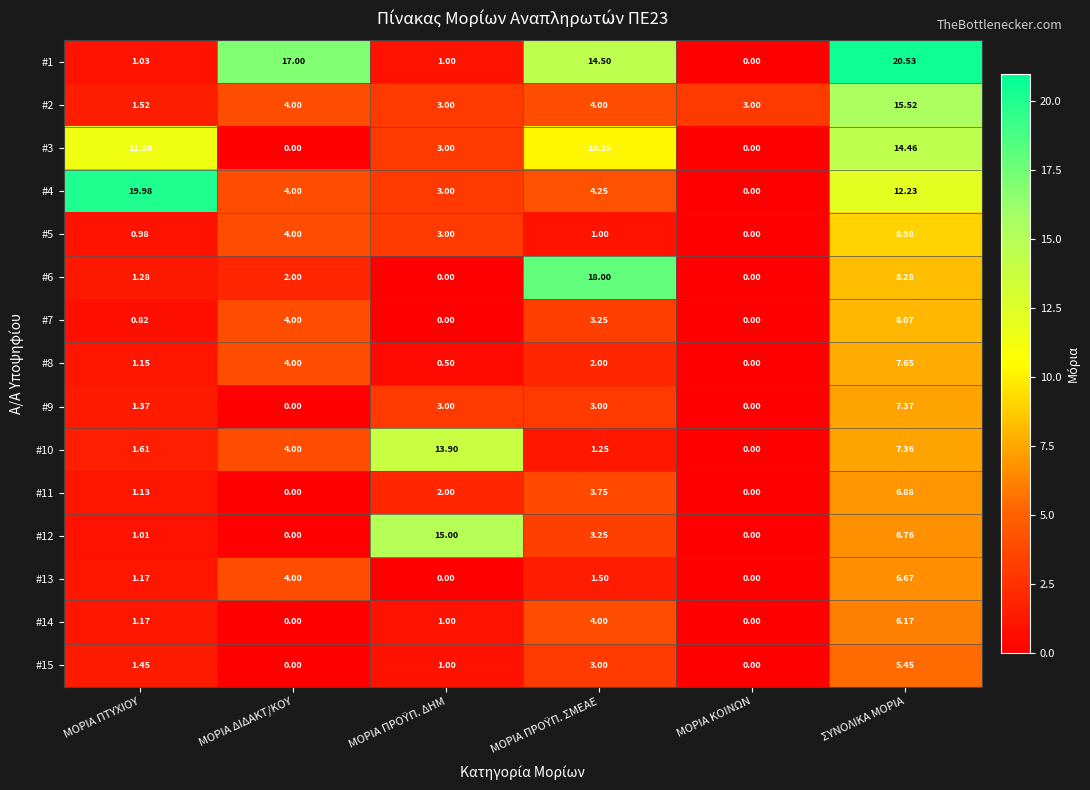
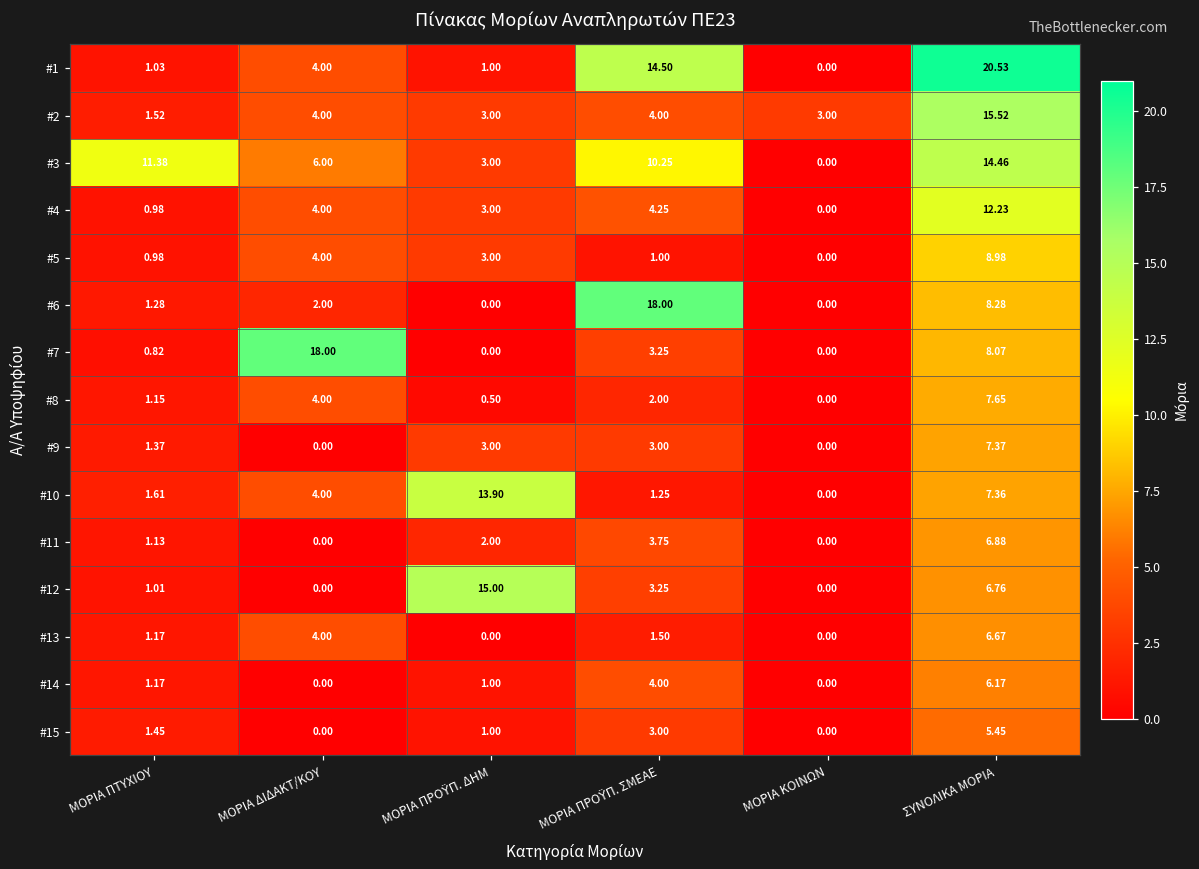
#1, ΜΟΡΙΑ ΔΙΔΑΚΤ/ΚΟΥ: 17.00 -> 4.00
#3, ΜΟΡΙΑ ΔΙΔΑΚΤ/ΚΟΥ: 0.00 -> 6.00
#4, ΜΟΡΙΑ ΠΤΥΧΙΟΥ: 19.98 -> 0.98
#7, ΜΟΡΙΑ ΔΙΔΑΚΤ/ΚΟΥ: 4.00 -> 18.00
